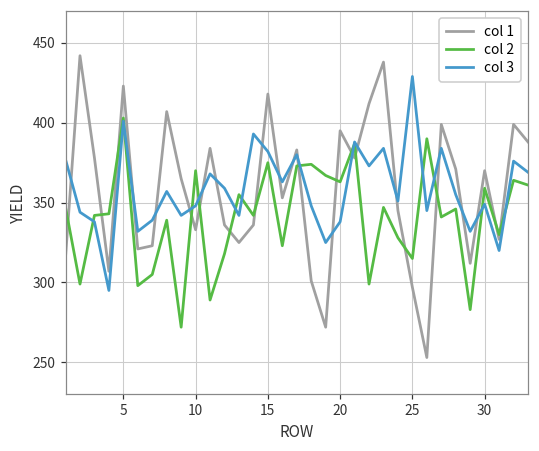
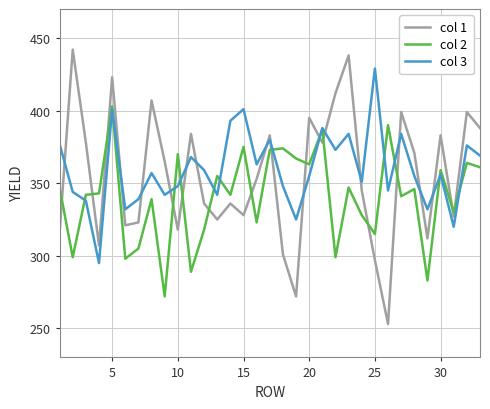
col 1, 10: 333 -> 318
col 1, 15: 418 -> 328
col 3, 15: 382 -> 401
col 3, 20: 338 -> 355
col 1, 30: 370 -> 383
col 3, 30: 349 -> 356
